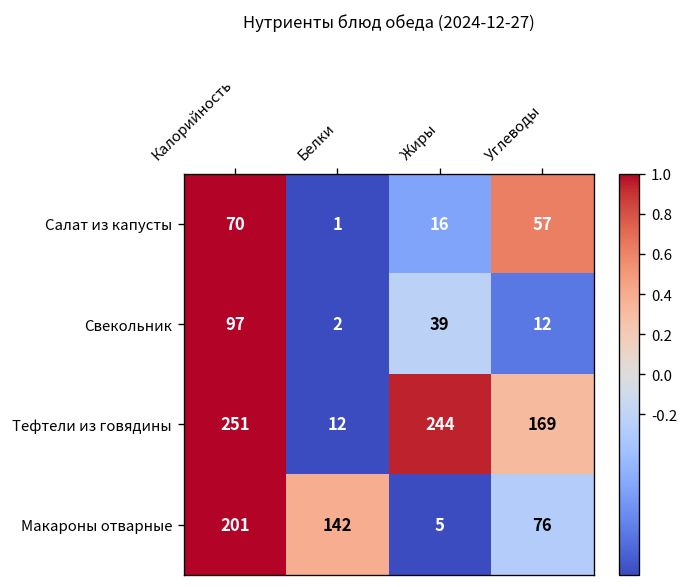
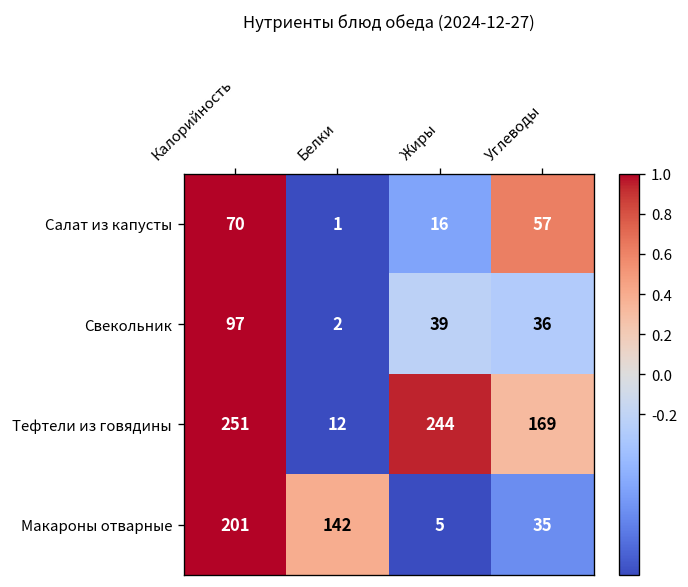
Свекольник, Углеводы: 12 -> 36
Макароны отварные, Углеводы: 76 -> 35
